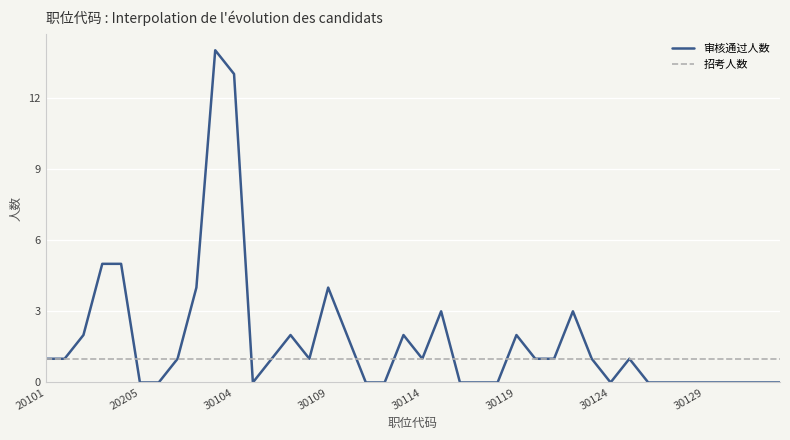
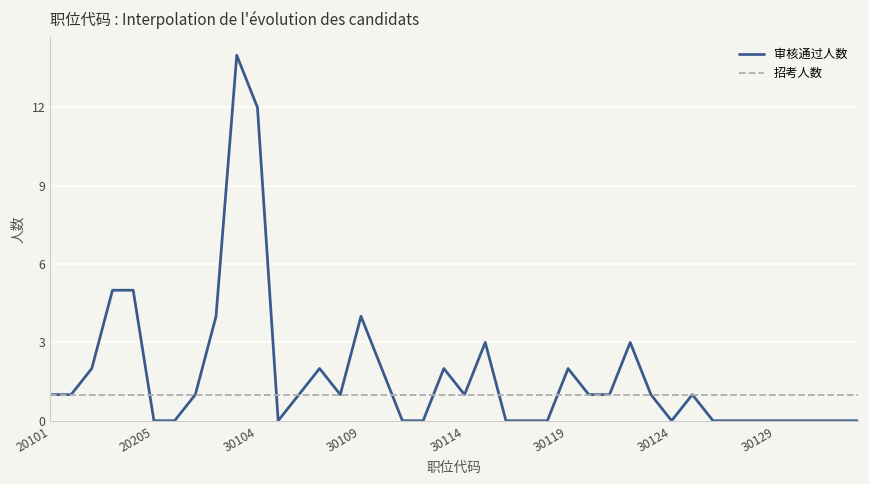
审核通过人数, 30104: 13 -> 12
